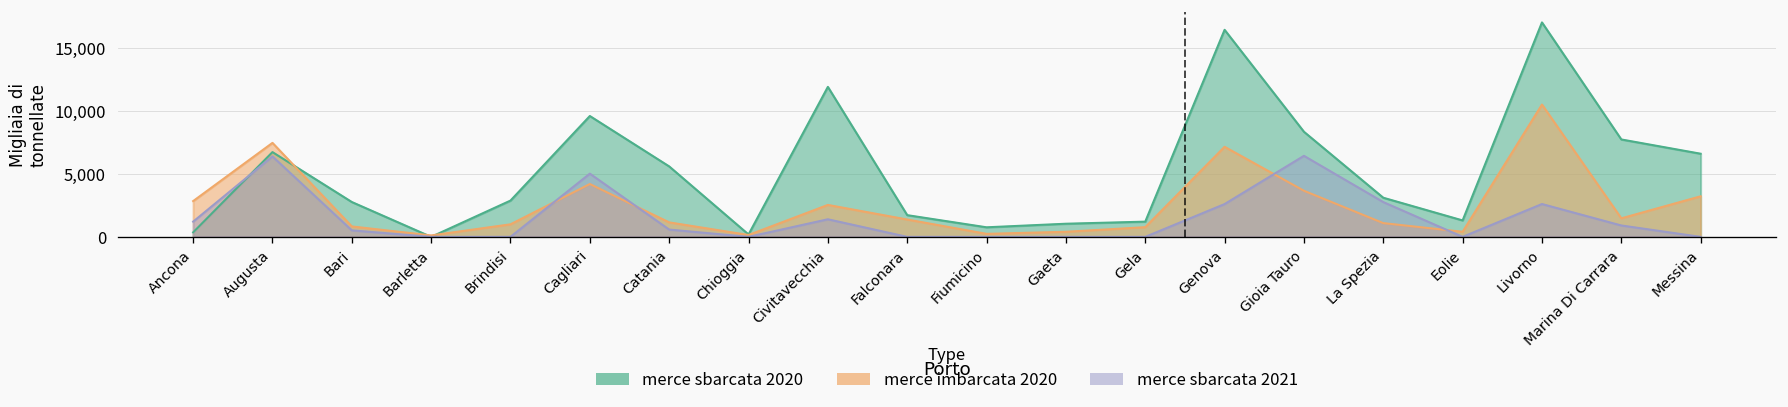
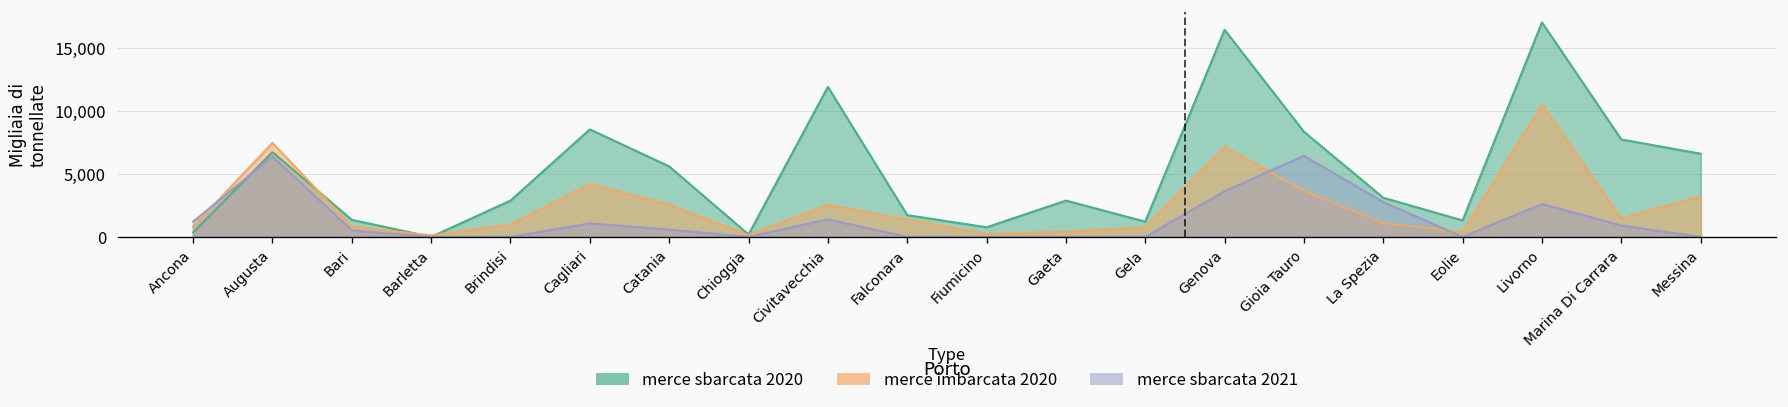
merce imbarcata 2020, Ancona: 2,800 -> 800
merce sbarcata 2020, Bari: 2,800 -> 1,400
merce sbarcata 2020, Cagliari: 9,600 -> 8,500
merce sbarcata 2021, Cagliari: 5,000 -> 1,100
merce imbarcata 2020, Catania: 1,100 -> 2,500
merce sbarcata 2020, Gaeta: 1,000 -> 2,900
merce sbarcata 2021, Genova: 2,600 -> 3,600
